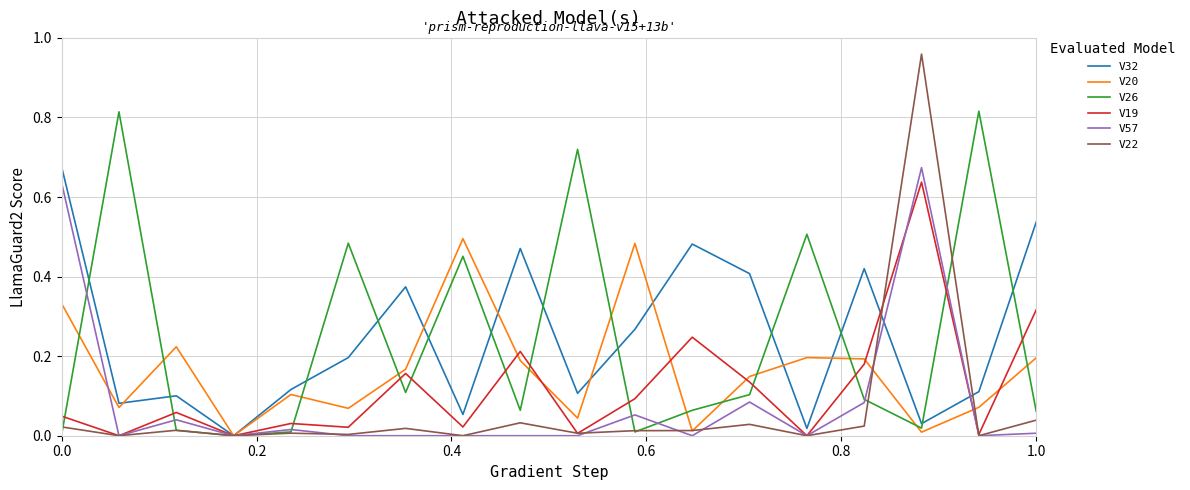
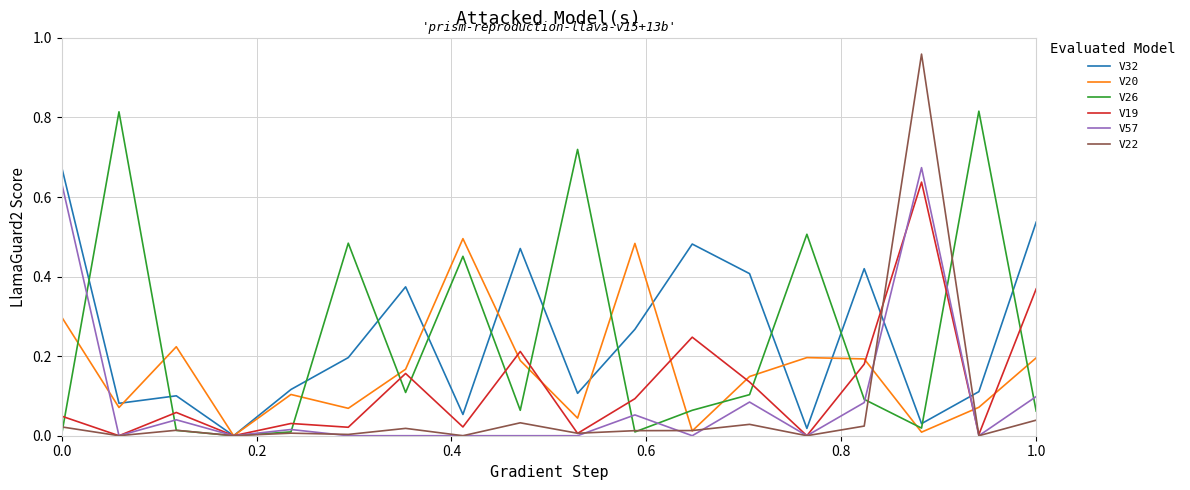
V20, 0.0: 0.33 -> 0.30
V19, 1.0: 0.32 -> 0.37
V57, 1.0: 0.01 -> 0.10
